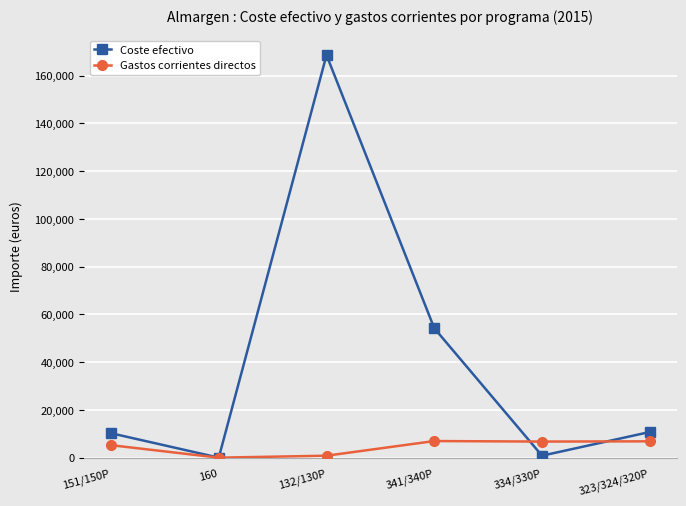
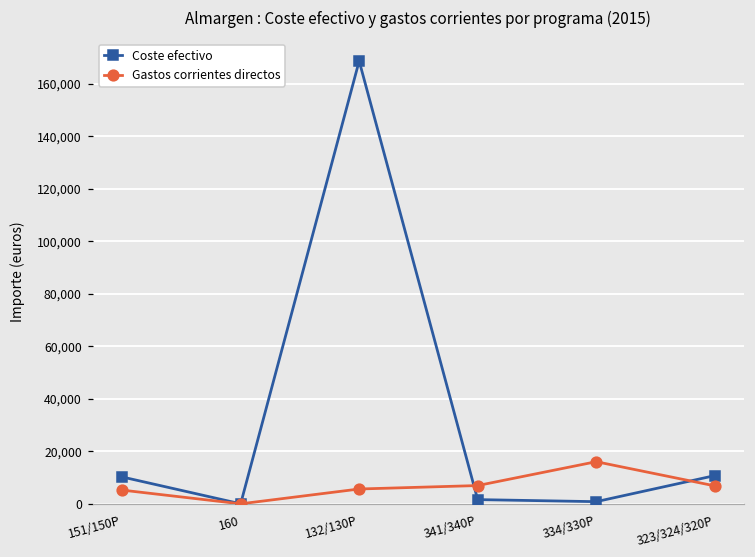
Gastos corrientes directos, 132/130P: 1,000 -> 6,000
Coste efectivo, 341/340P: 54,000 -> 2,000
Gastos corrientes directos, 334/330P: 7,000 -> 16,000
